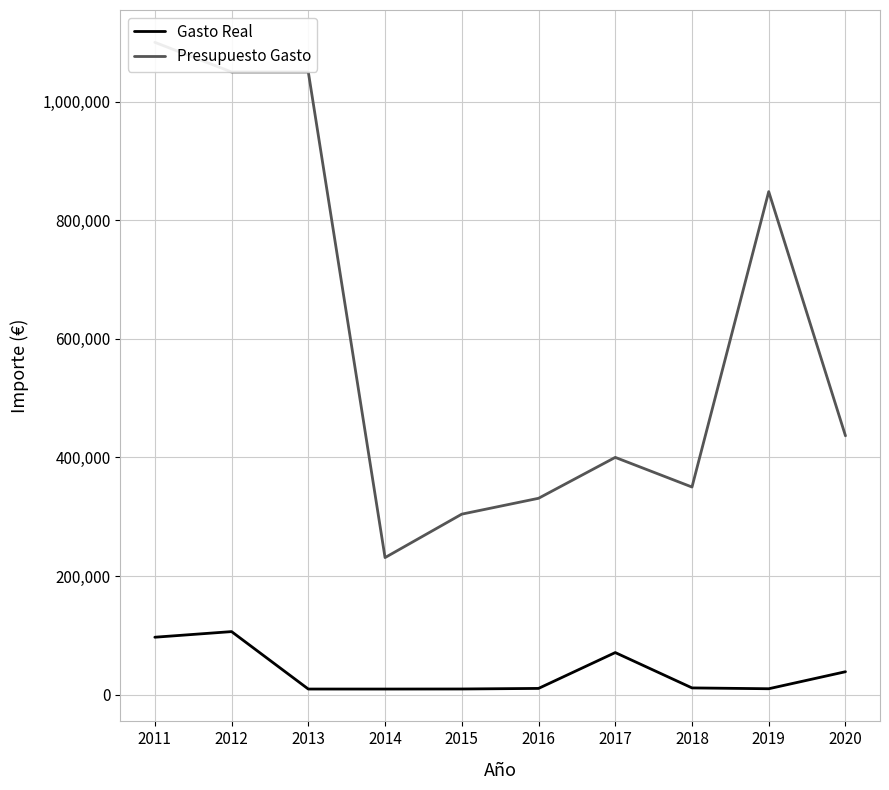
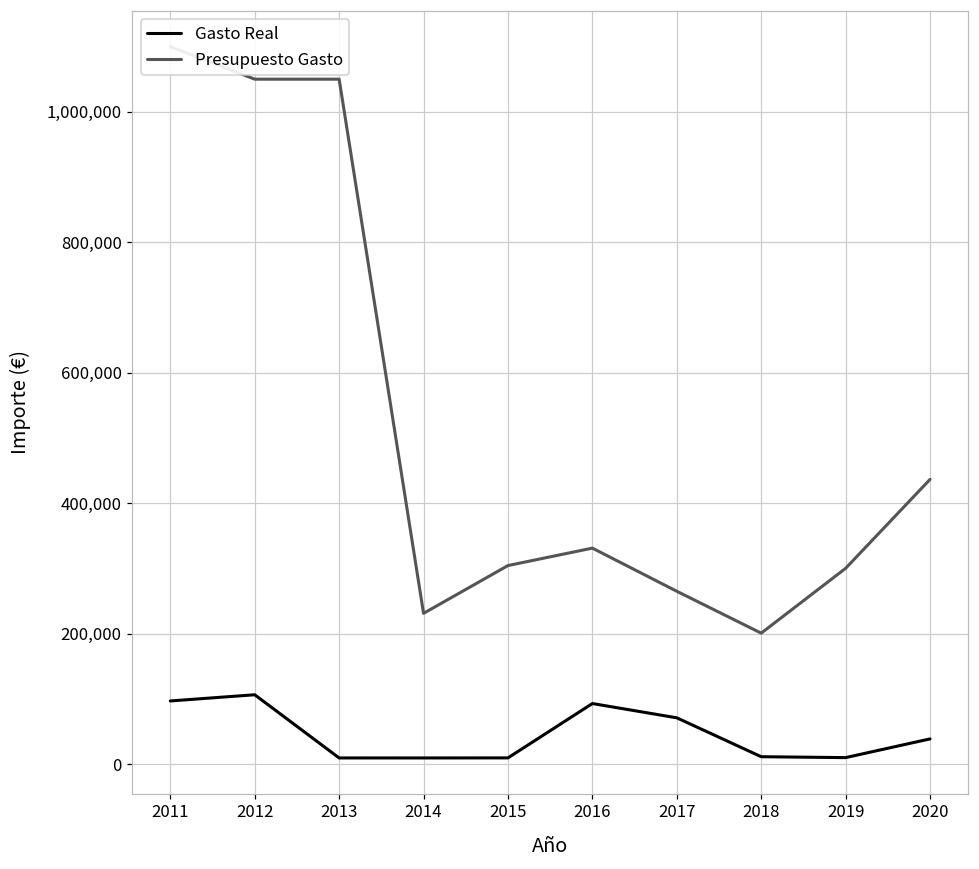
Gasto Real, 2016: 10,000 -> 90,000
Presupuesto Gasto, 2017: 400,000 -> 260,000
Presupuesto Gasto, 2018: 350,000 -> 200,000
Presupuesto Gasto, 2019: 850,000 -> 300,000
